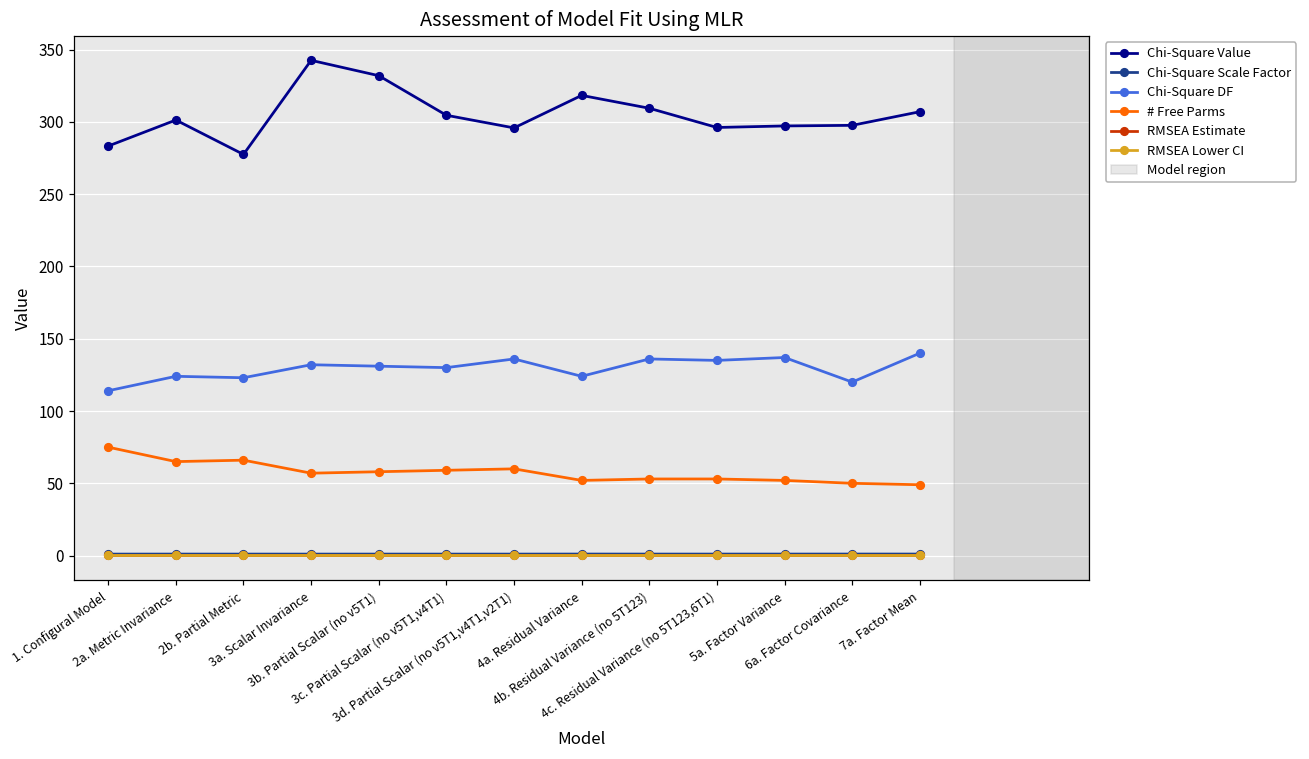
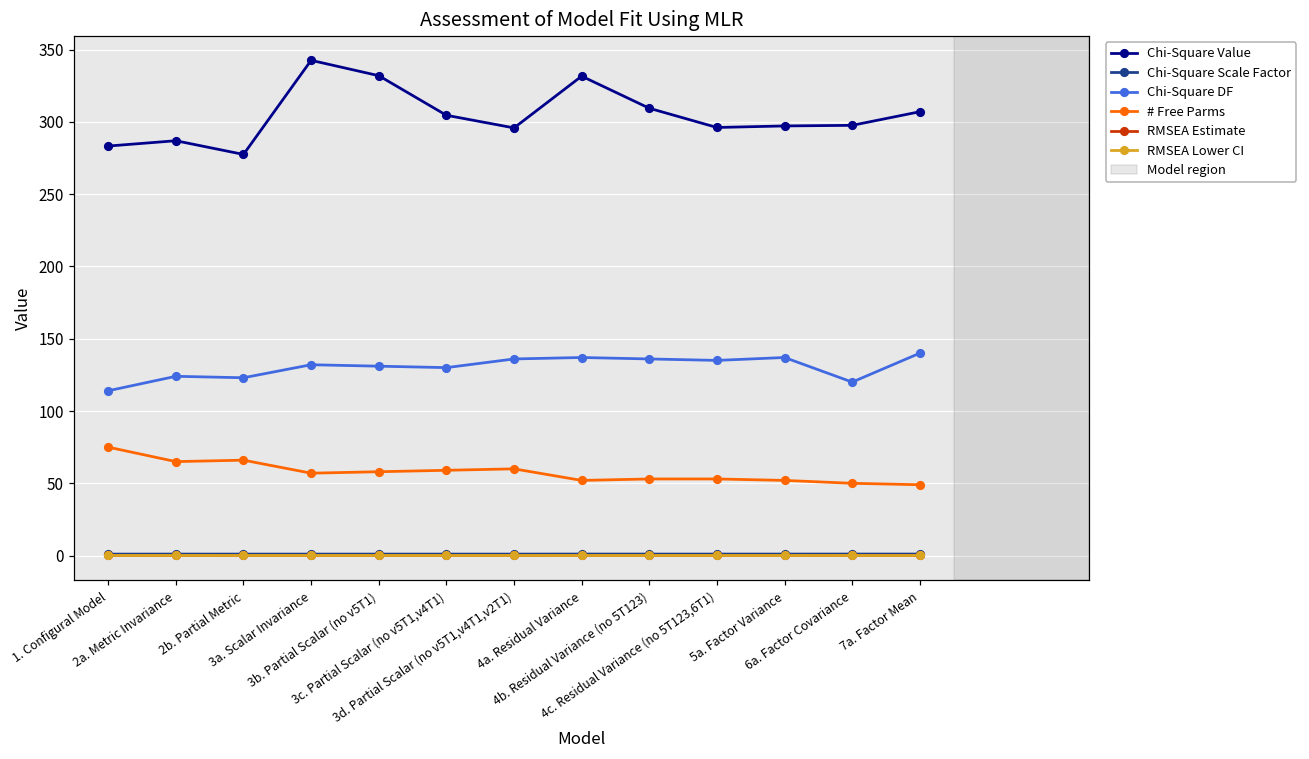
Chi-Square Value, 2a. Metric Invariance: 301 -> 287
Chi-Square Value, 4a. Residual Variance: 318 -> 332
Chi-Square DF, 4a. Residual Variance: 124 -> 137
